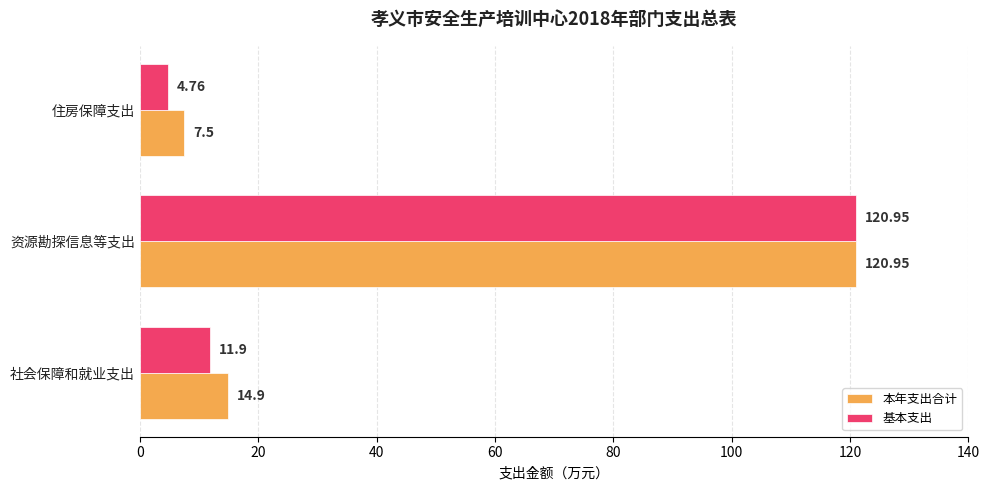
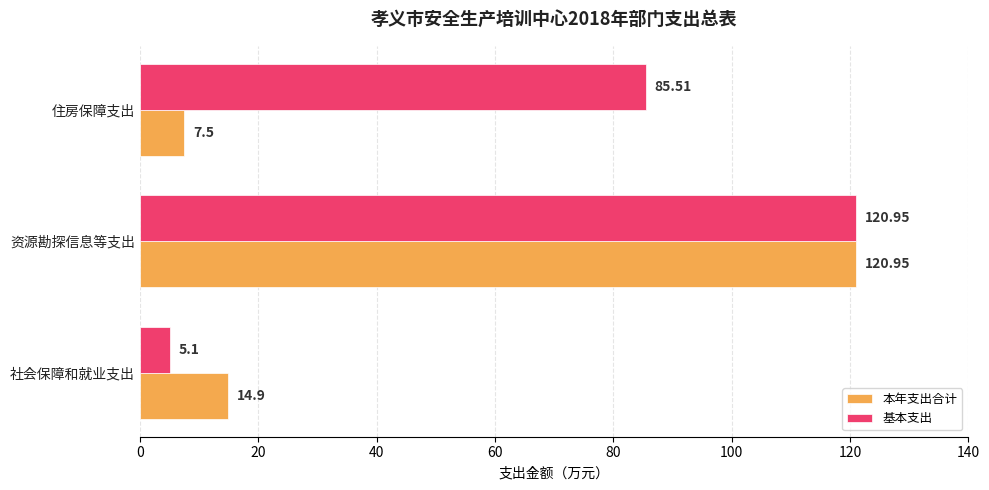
基本支出, 住房保障支出: 4.76 -> 85.51
基本支出, 社会保障和就业支出: 11.9 -> 5.1
